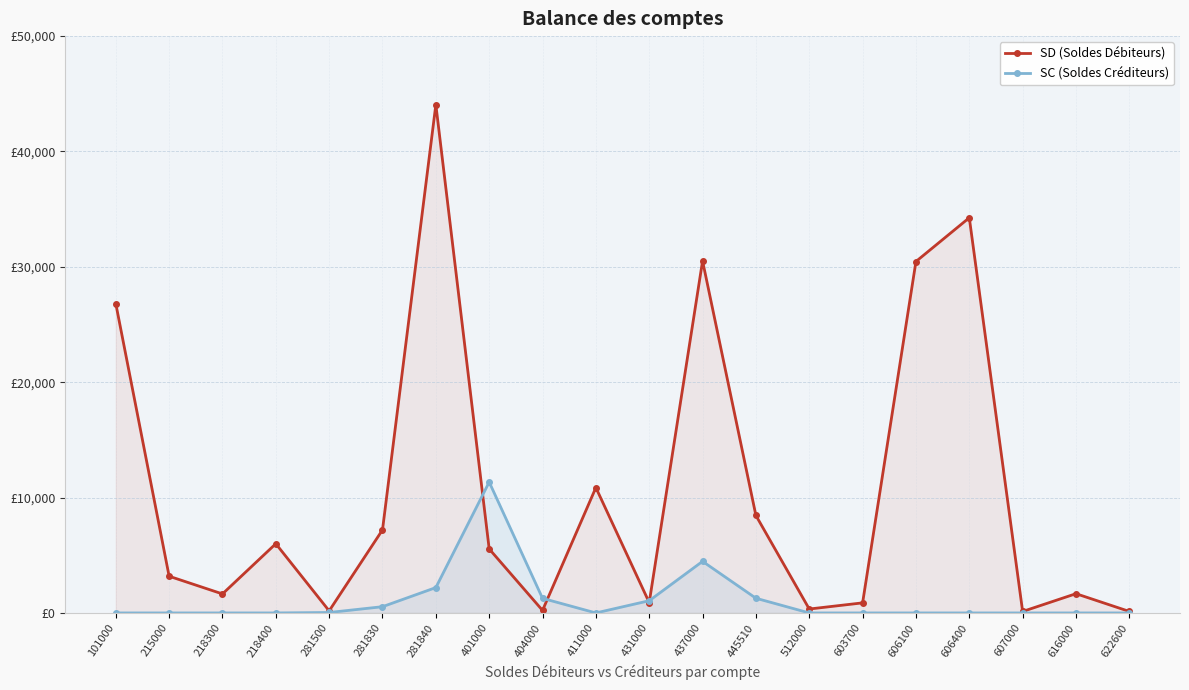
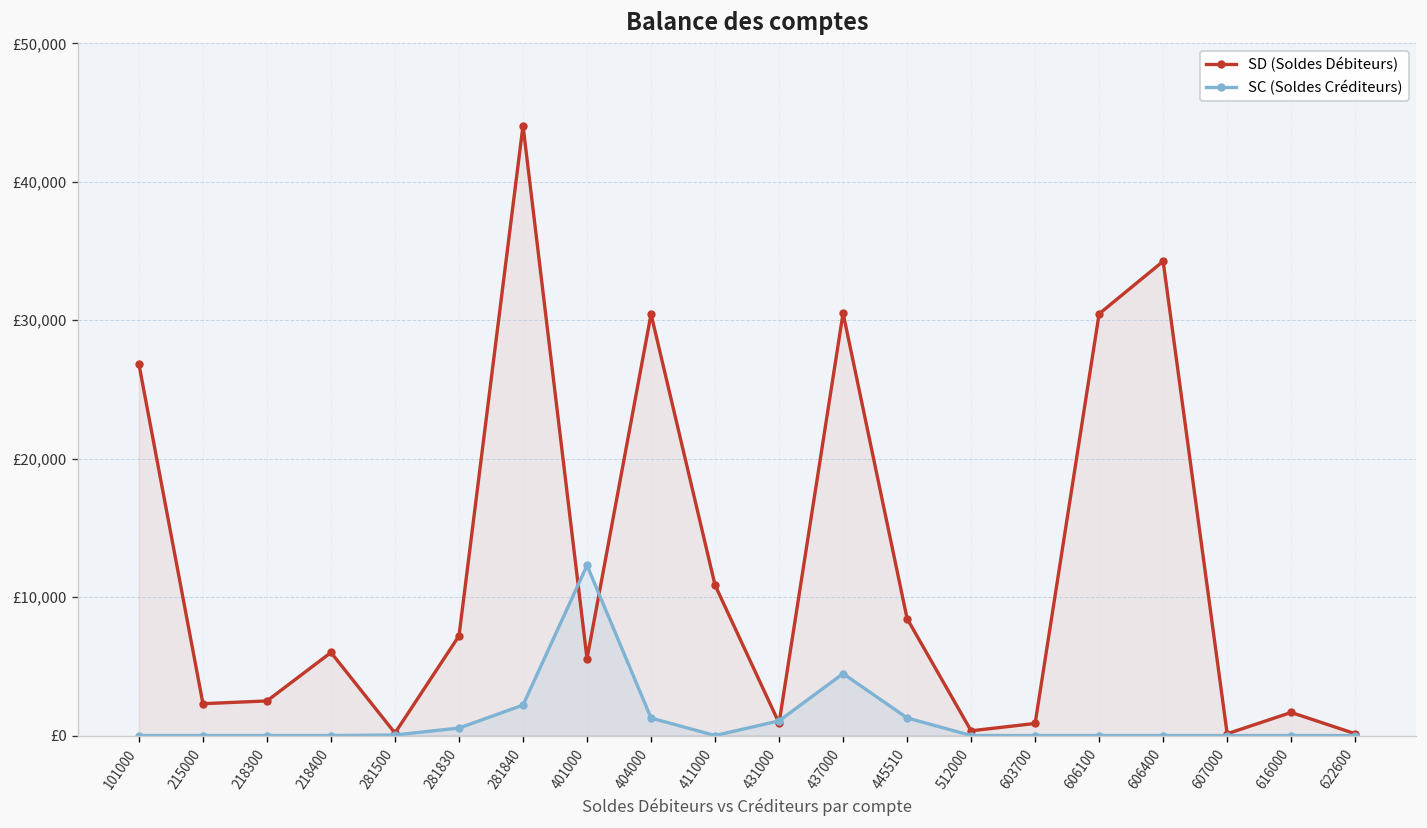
SD (Soldes Débiteurs), 215000: £3,200 -> £2,300
SD (Soldes Débiteurs), 218300: £1,600 -> £2,500
SC (Soldes Créditeurs), 401000: £11,300 -> £12,300
SD (Soldes Débiteurs), 404000: £200 -> £30,400
